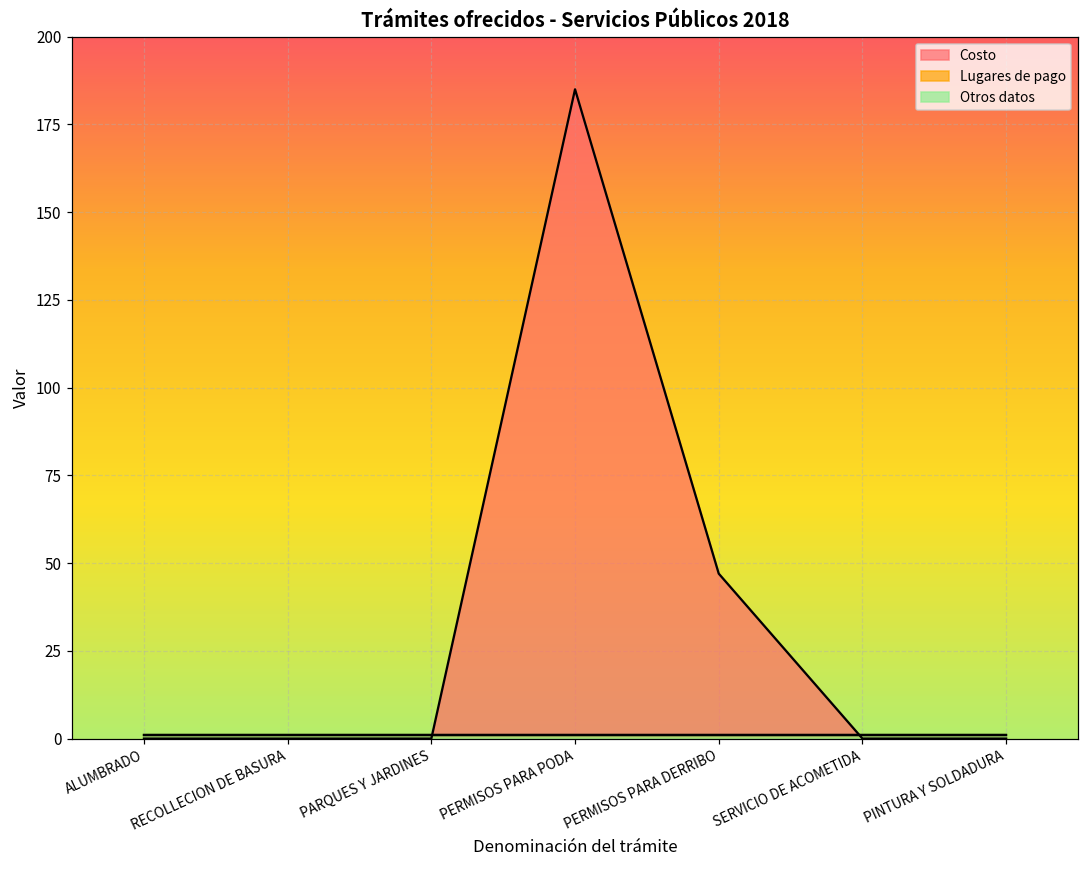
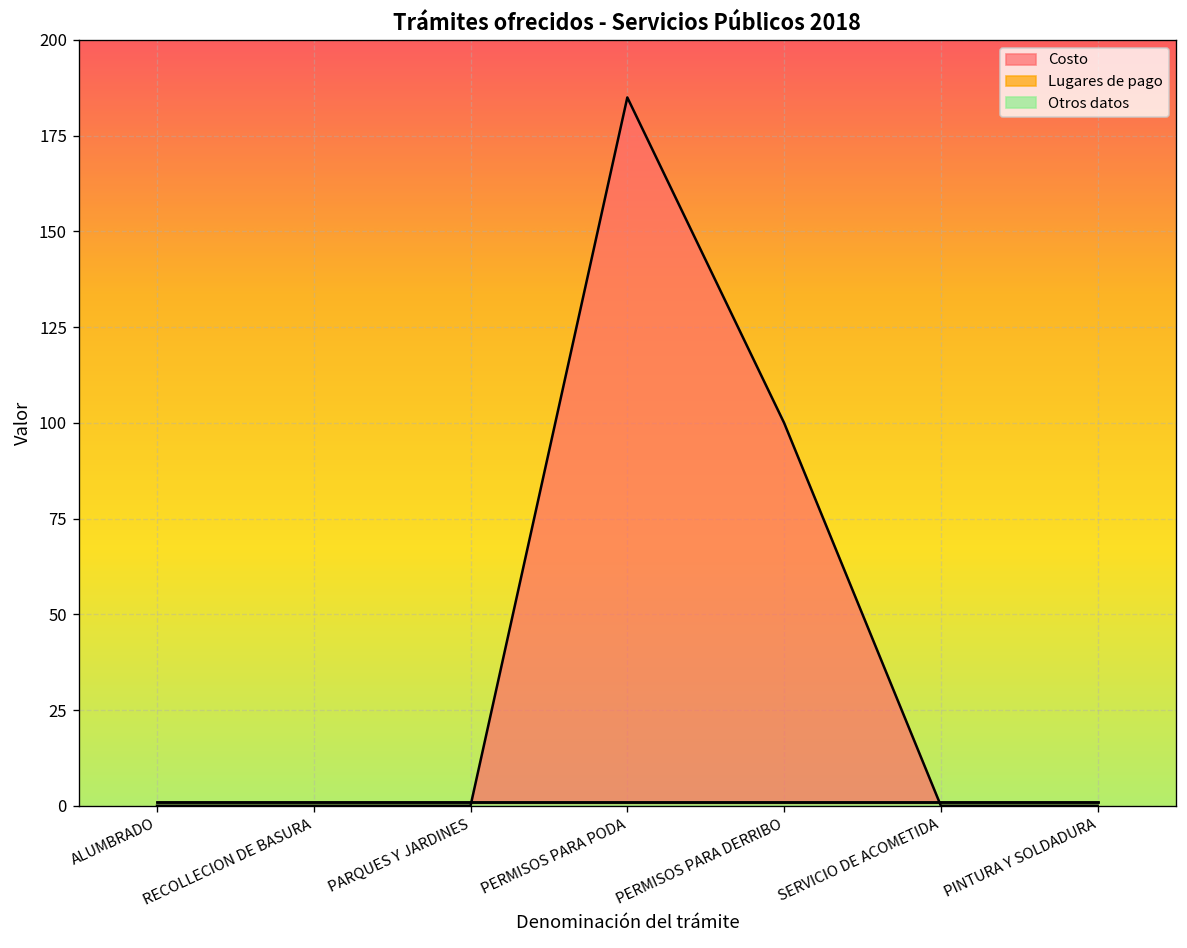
Costo, PERMISOS PARA DERRIBO: 47 -> 100
